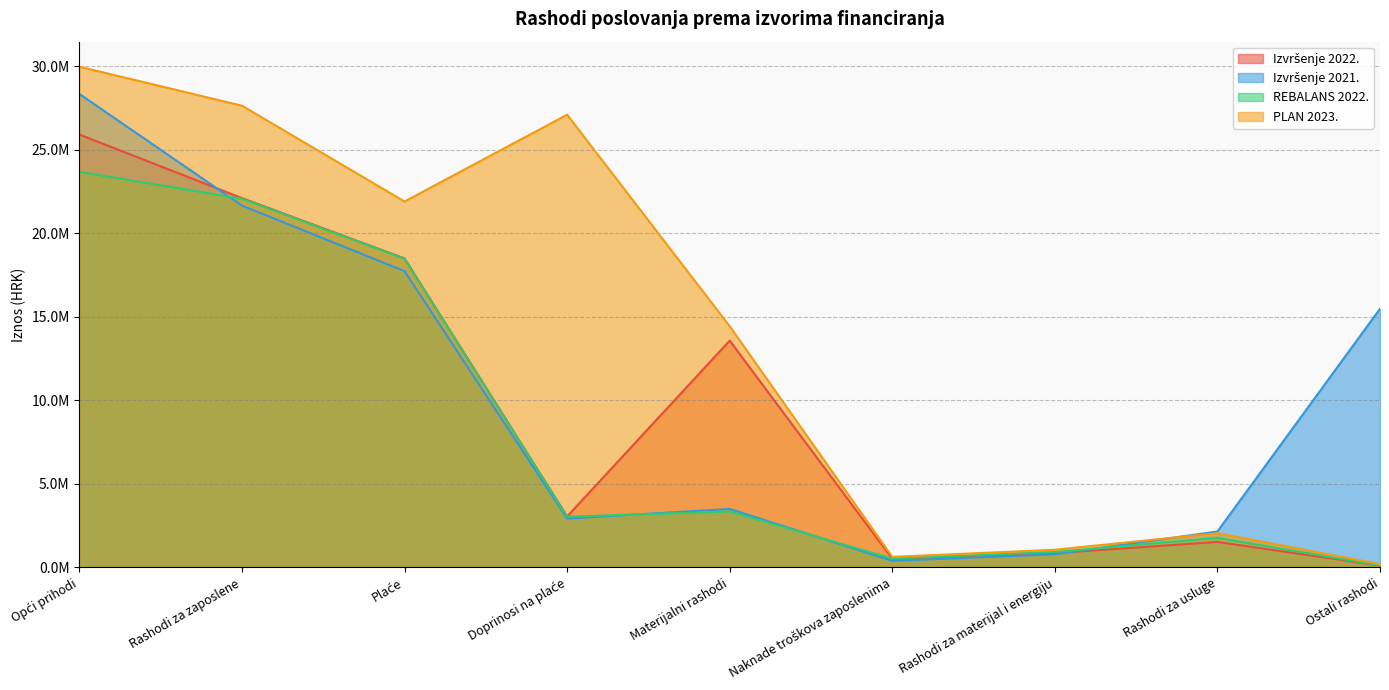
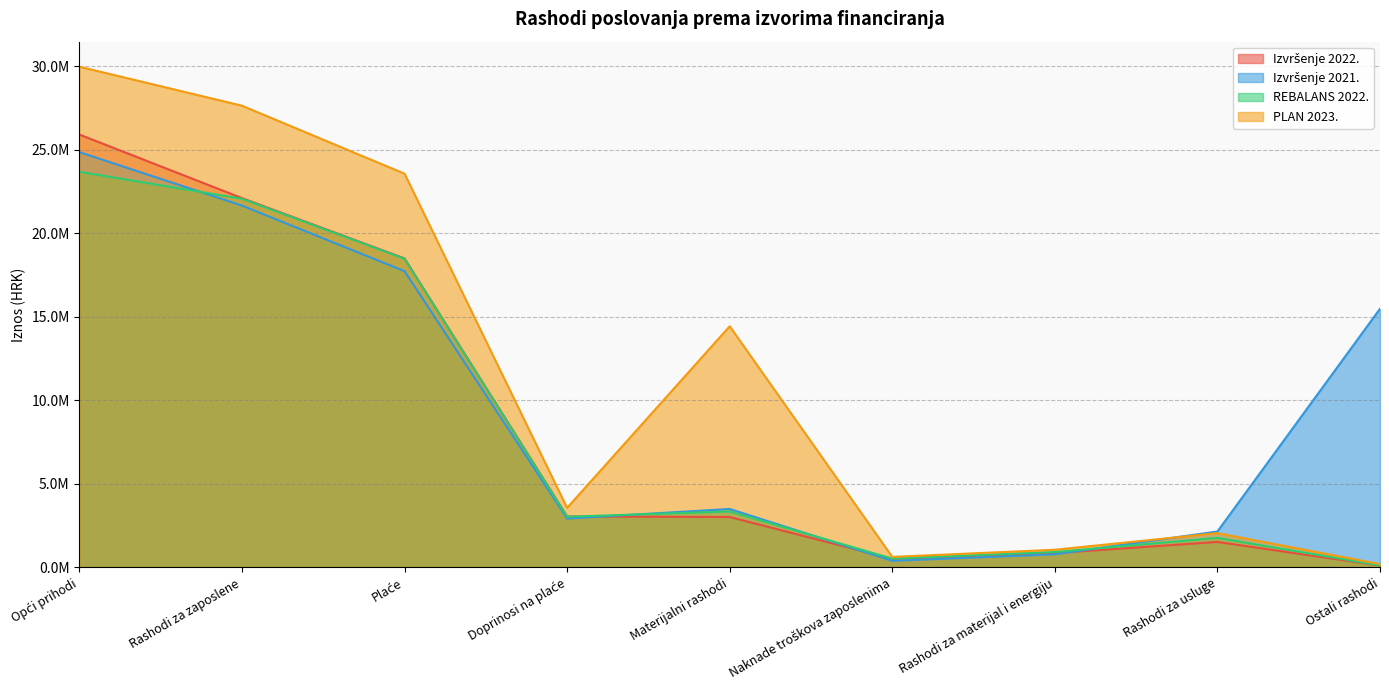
Izvršenje 2021., Opći prihodi: 28300000 -> 24900000
PLAN 2023., Plaće: 21900000 -> 23600000
PLAN 2023., Doprinosi na plaće: 27100000 -> 3600000
Izvršenje 2022., Materijalni rashodi: 13600000 -> 3000000
